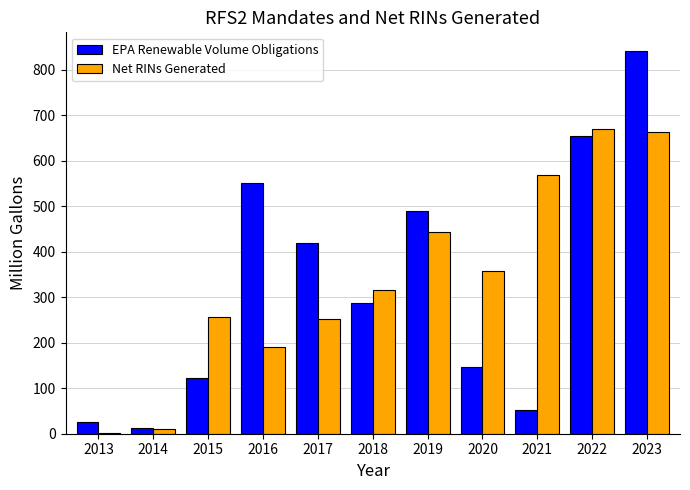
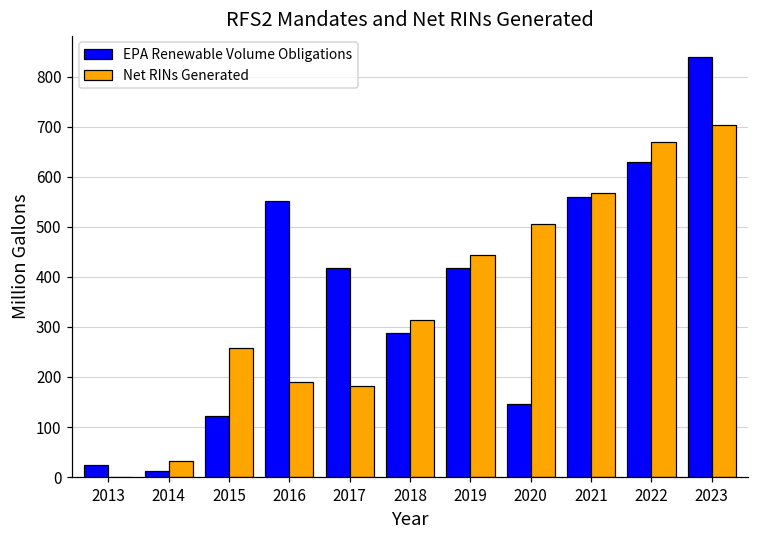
Net RINs Generated, 2014: 10 -> 30
Net RINs Generated, 2017: 250 -> 180
EPA Renewable Volume Obligations, 2019: 490 -> 420
Net RINs Generated, 2020: 360 -> 510
EPA Renewable Volume Obligations, 2021: 50 -> 560
EPA Renewable Volume Obligations, 2022: 660 -> 630
Net RINs Generated, 2023: 660 -> 700
